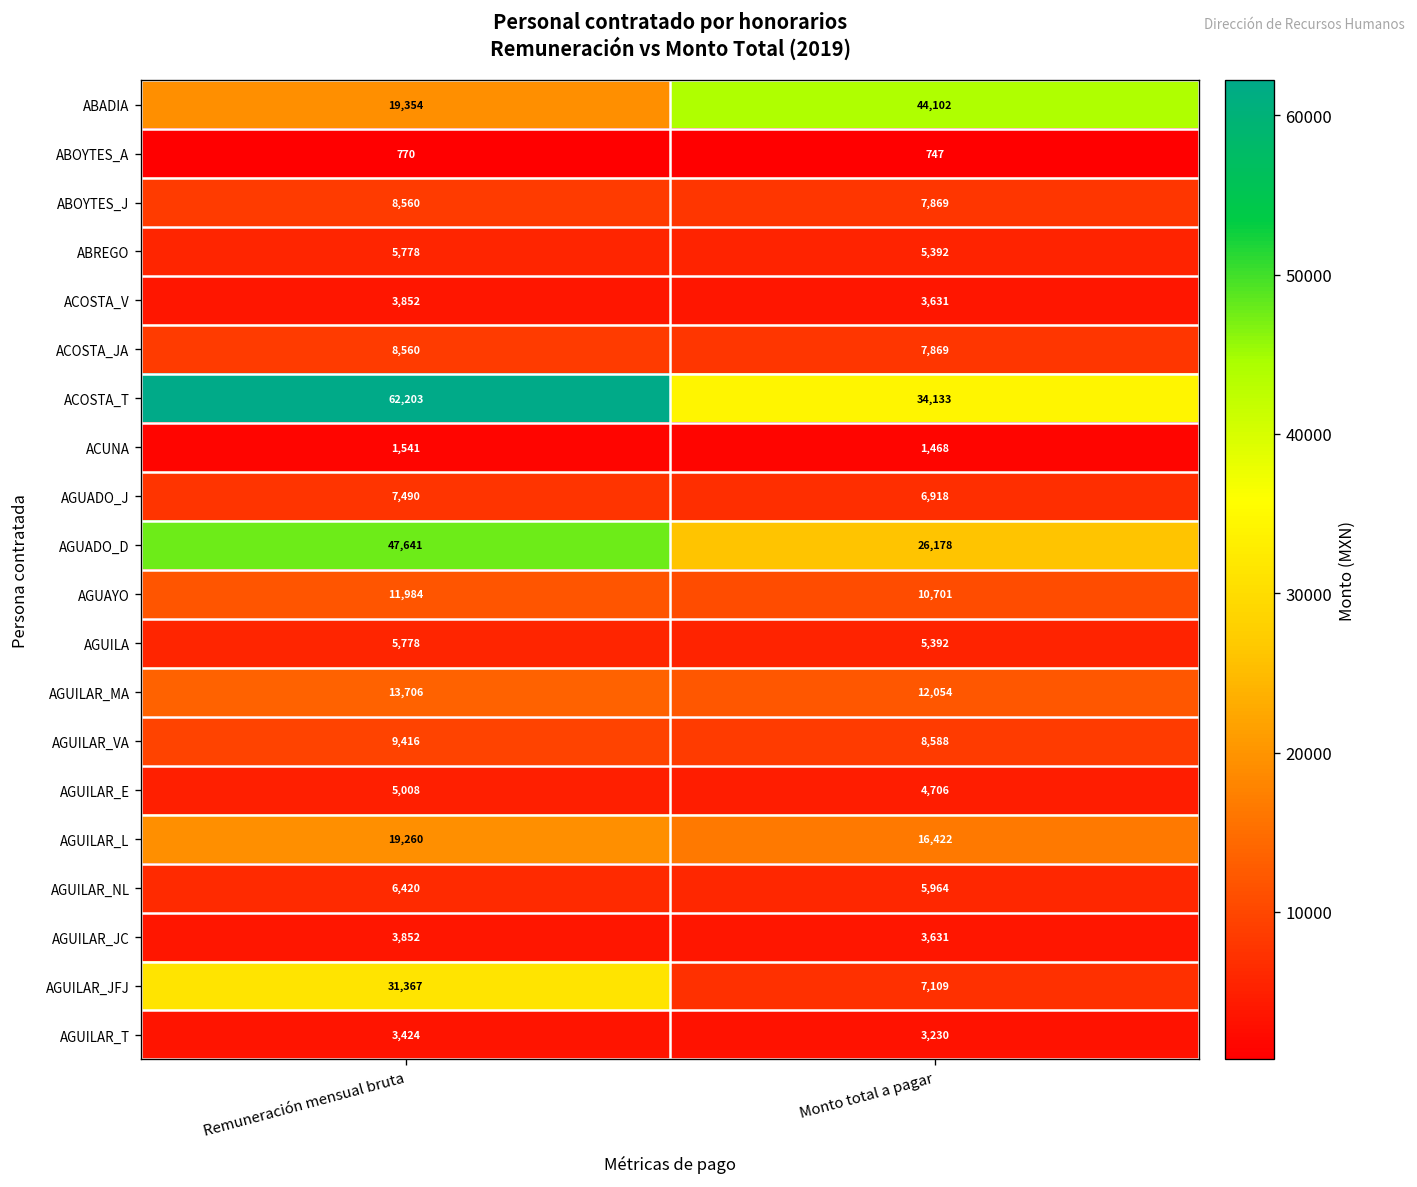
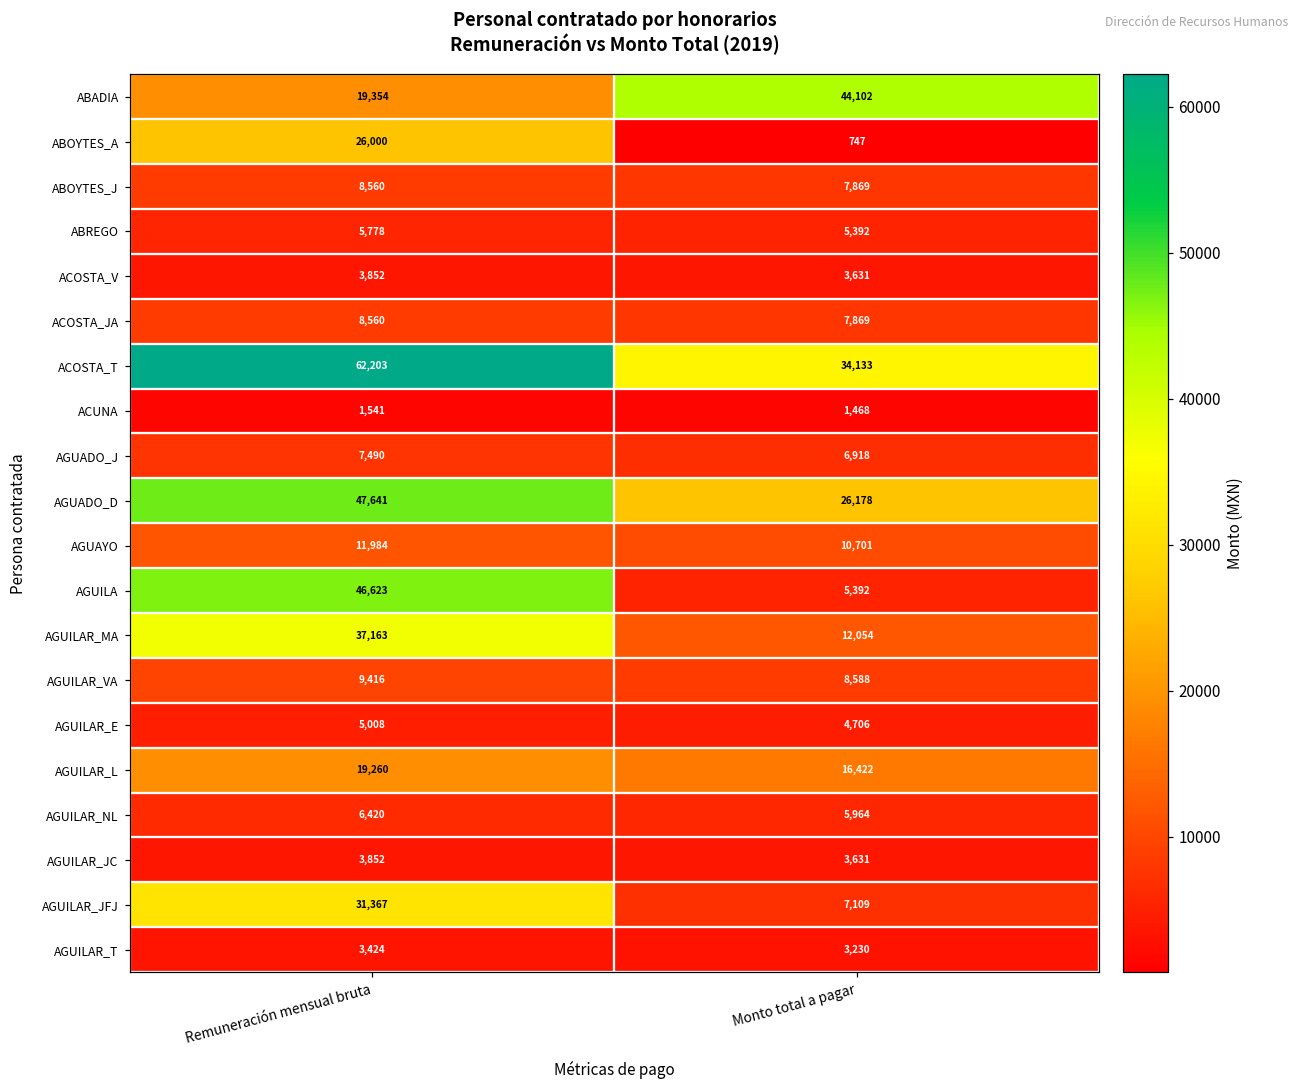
ABOYTES_A, Remuneración mensual bruta: 770 -> 26,000
AGUILA, Remuneración mensual bruta: 5,778 -> 46,623
AGUILAR_MA, Remuneración mensual bruta: 13,706 -> 37,163
